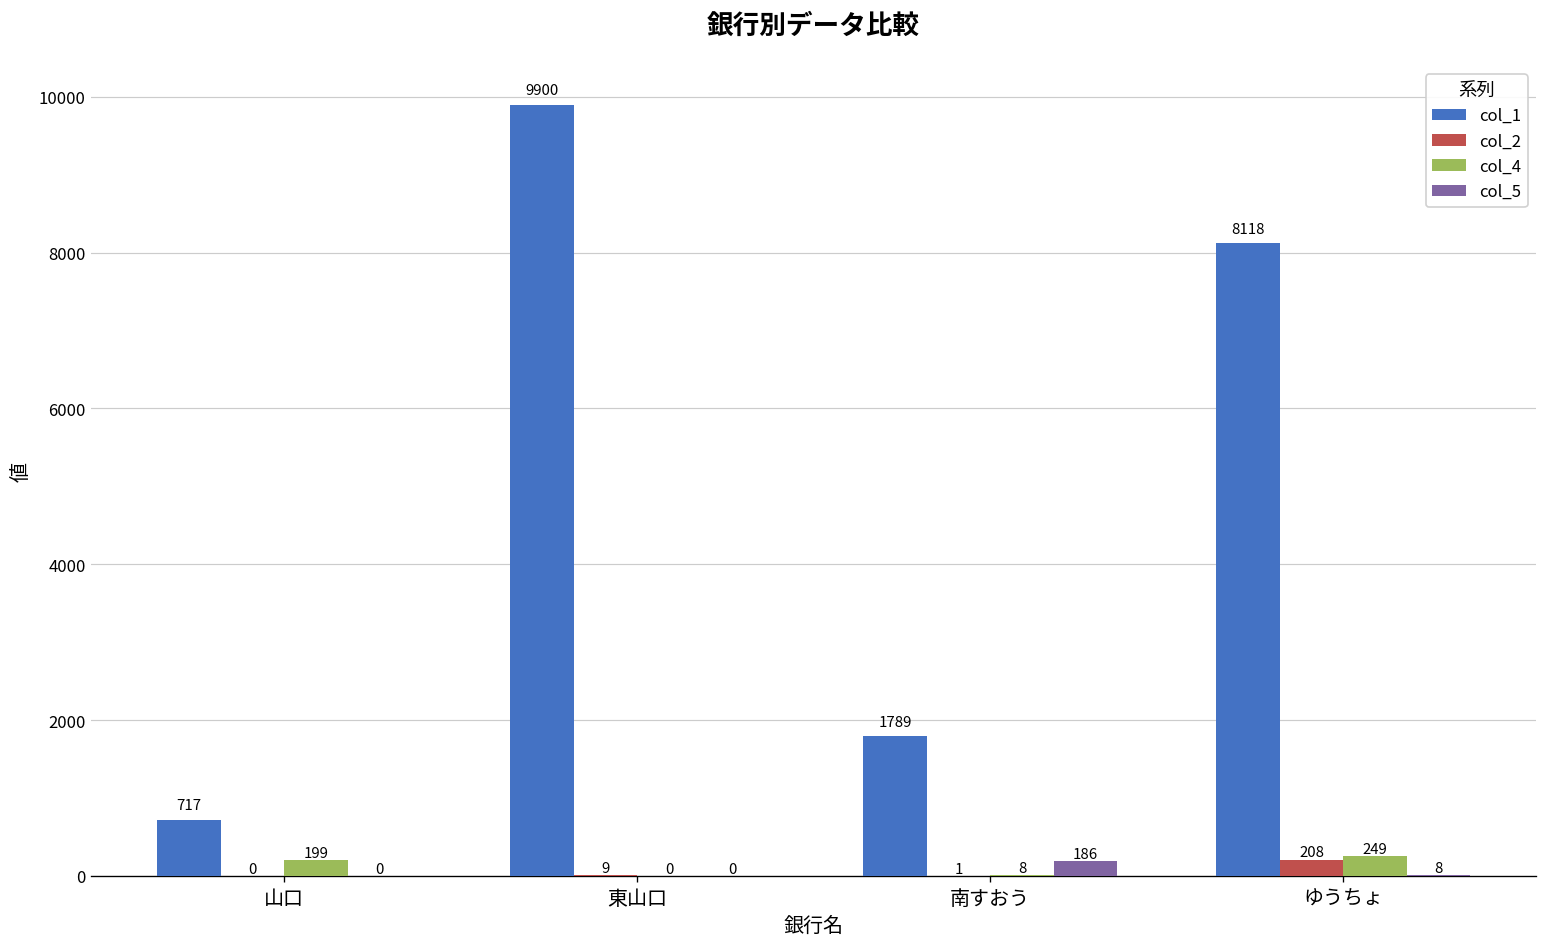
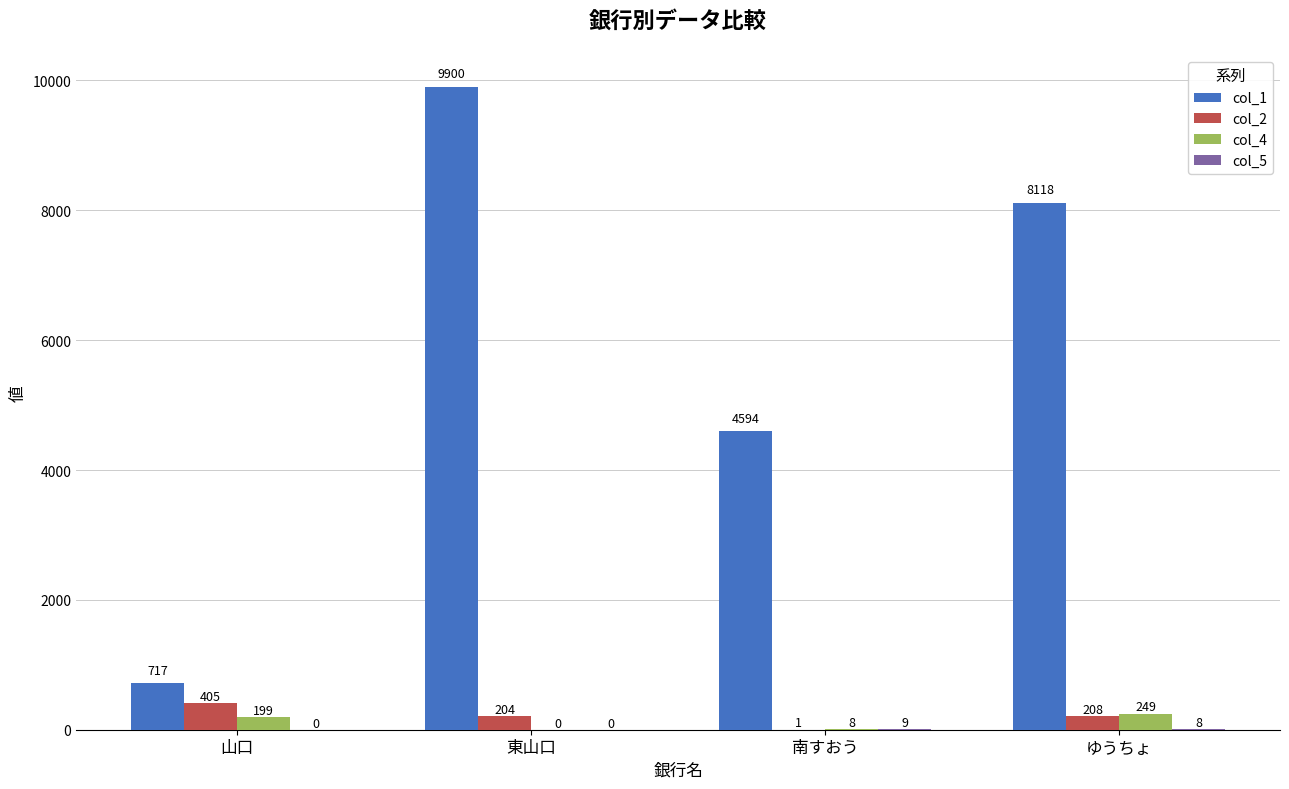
col_2, 山口: 0 -> 405
col_2, 東山口: 9 -> 204
col_1, 南すおう: 1789 -> 4594
col_5, 南すおう: 186 -> 9
